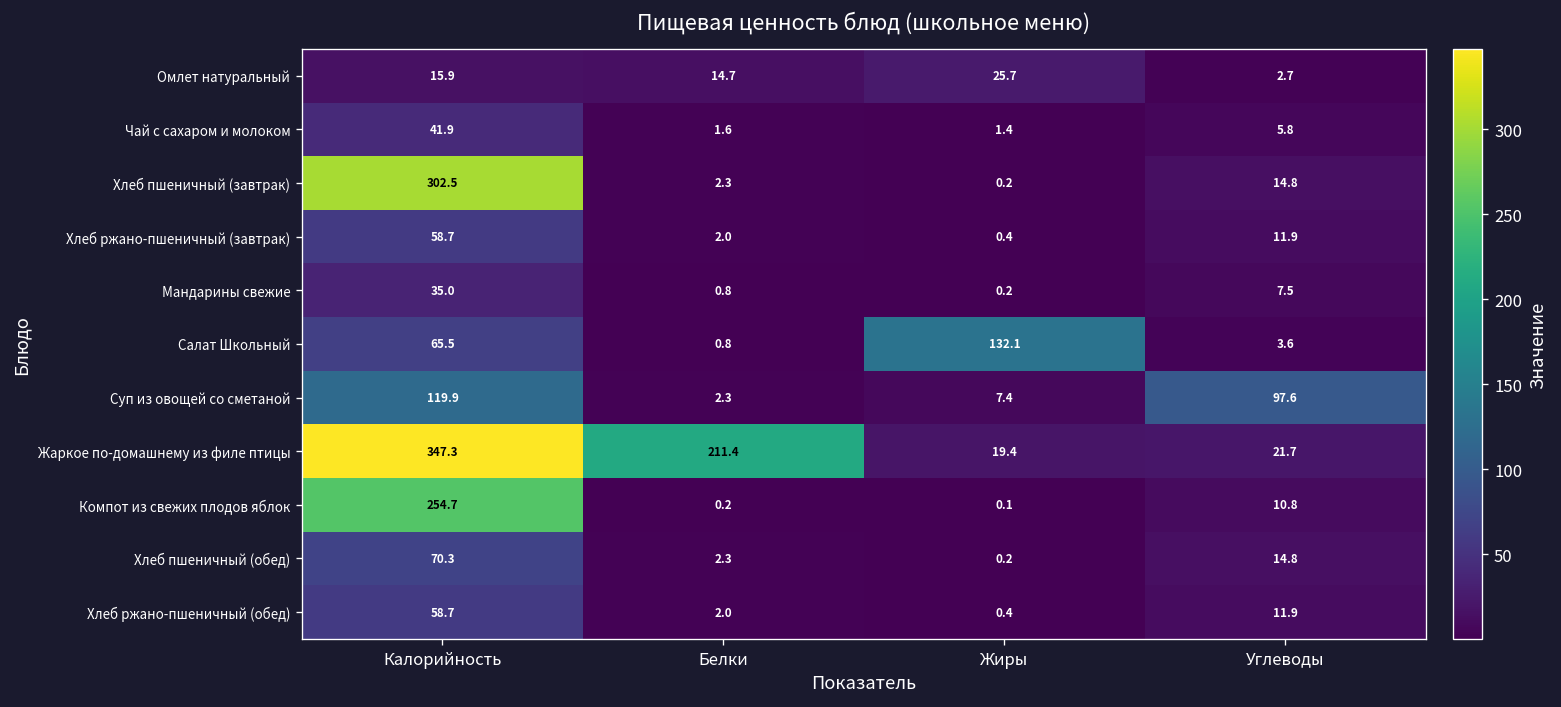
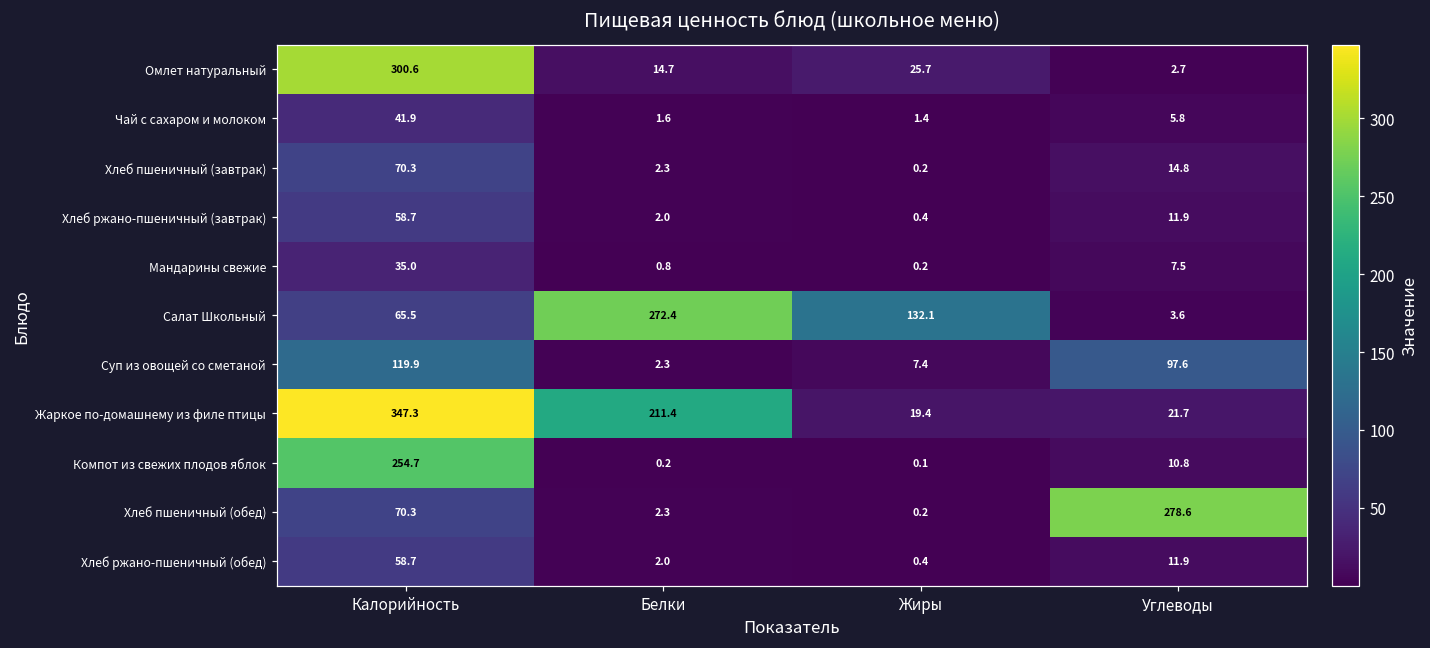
Омлет натуральный, Калорийность: 15.9 -> 300.6
Хлеб пшеничный (завтрак), Калорийность: 302.5 -> 70.3
Салат Школьный, Белки: 0.8 -> 272.4
Хлеб пшеничный (обед), Углеводы: 14.8 -> 278.6
